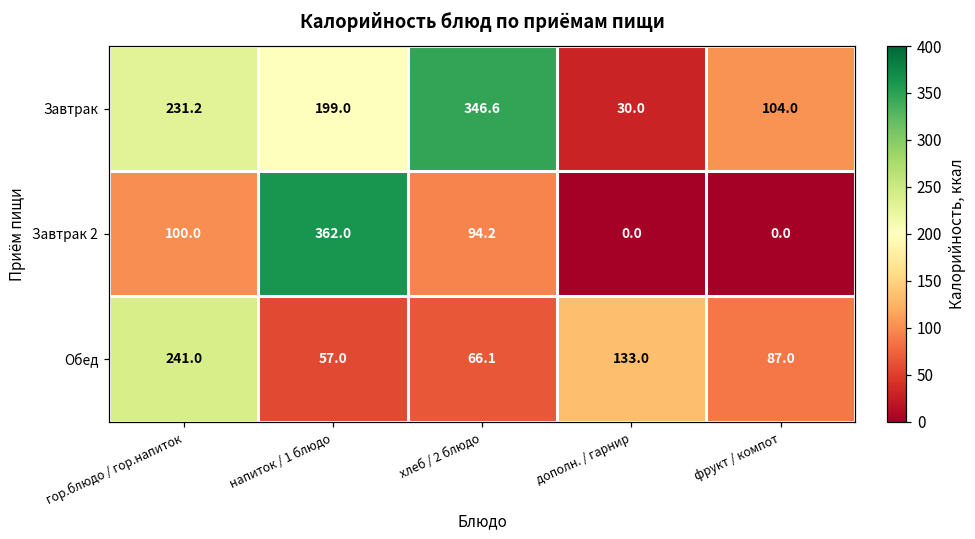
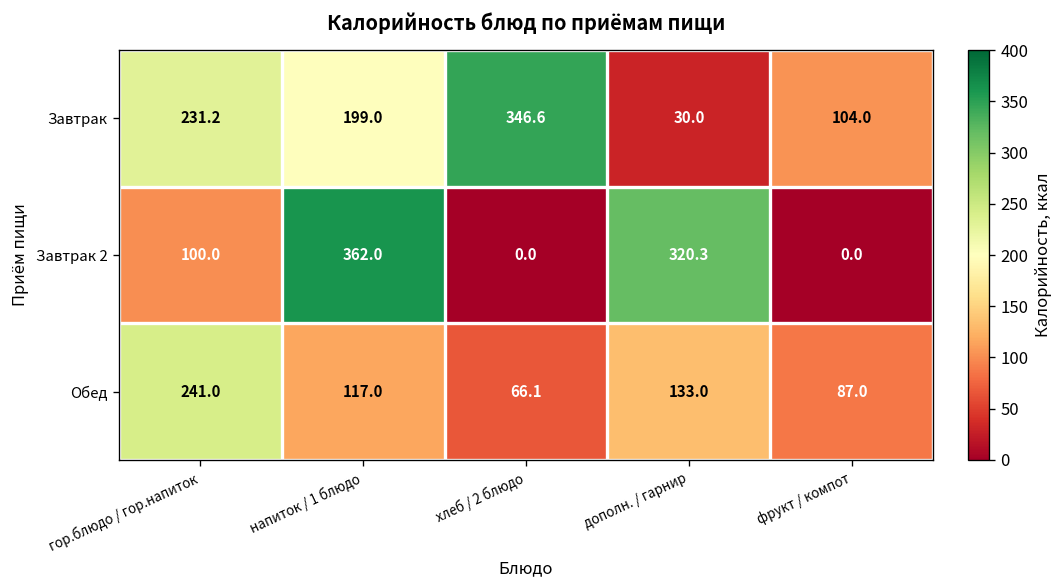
Завтрак 2, хлеб / 2 блюдо: 94.2 -> 0.0
Завтрак 2, дополн. / гарнир: 0.0 -> 320.3
Обед, напиток / 1 блюдо: 57.0 -> 117.0
